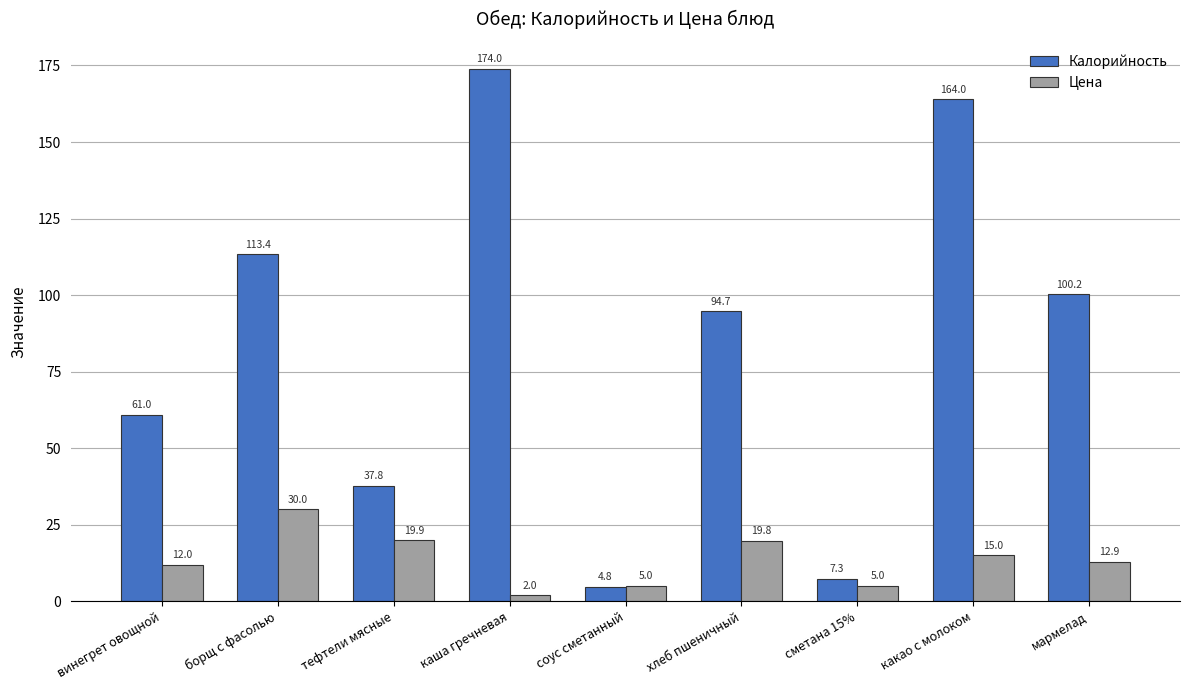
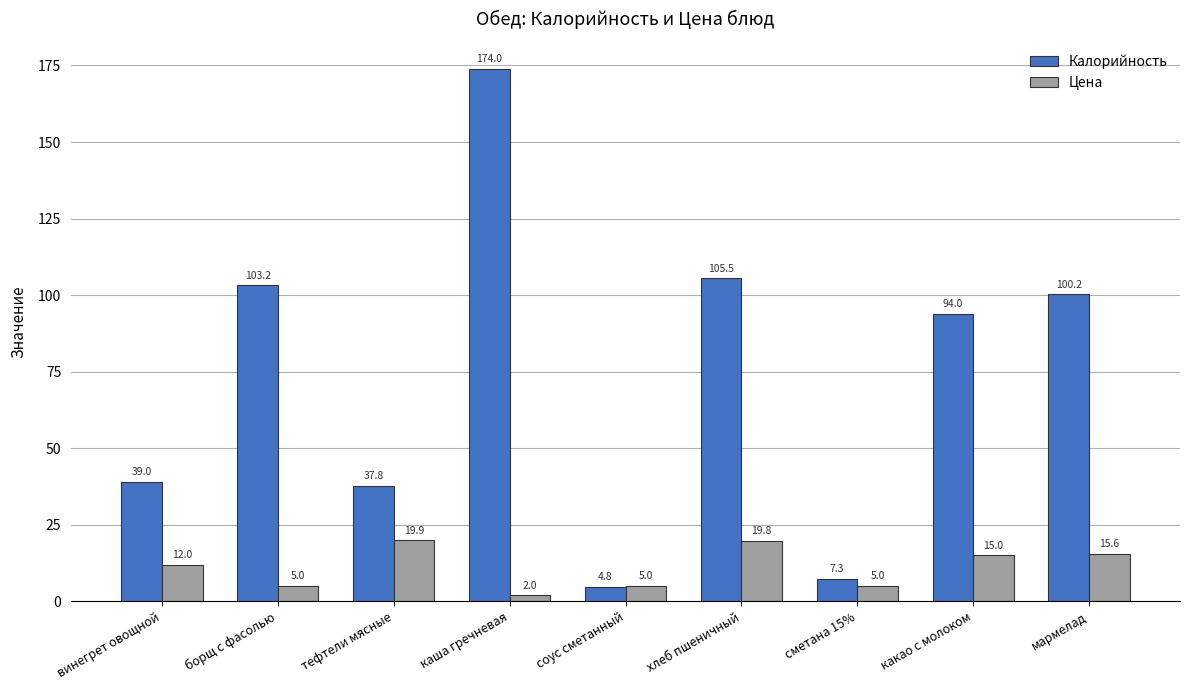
Калорийность, винегрет овощной: 61.0 -> 39.0
Калорийность, борщ с фасолью: 113.4 -> 103.2
Цена, борщ с фасолью: 30.0 -> 5.0
Калорийность, хлеб пшеничный: 94.7 -> 105.5
Калорийность, какао с молоком: 164.0 -> 94.0
Цена, мармелад: 12.9 -> 15.6
